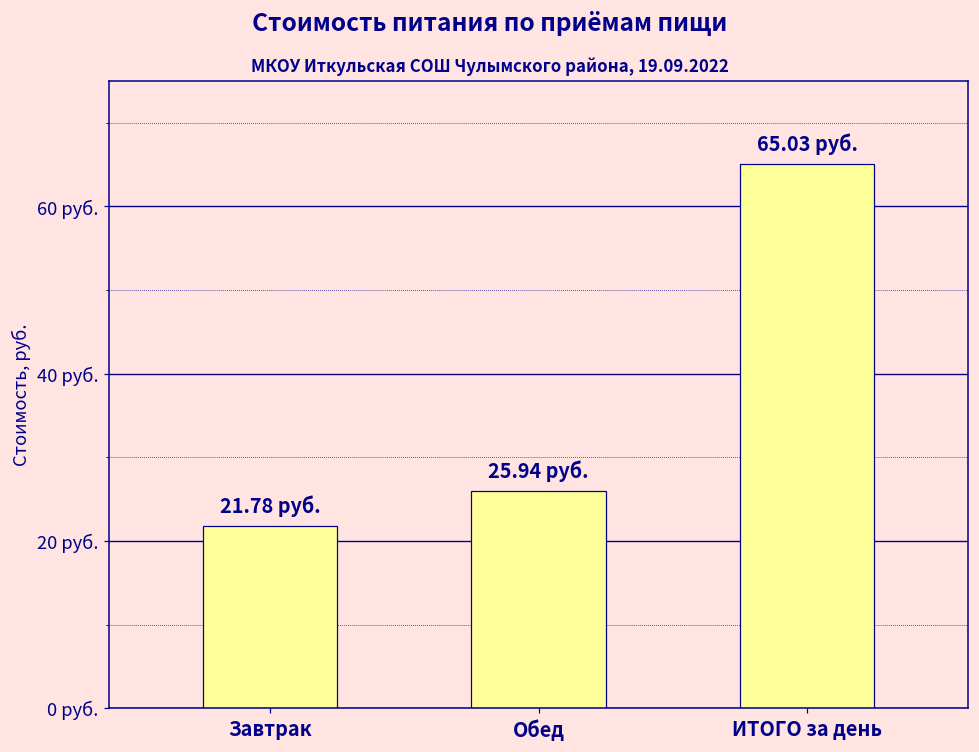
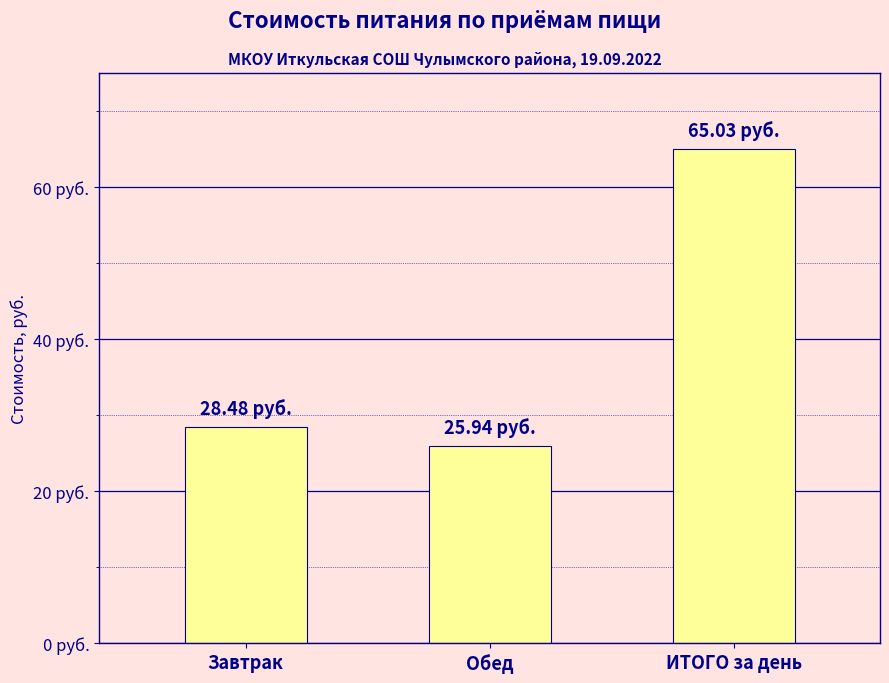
Завтрак: 21.78 -> 28.48
